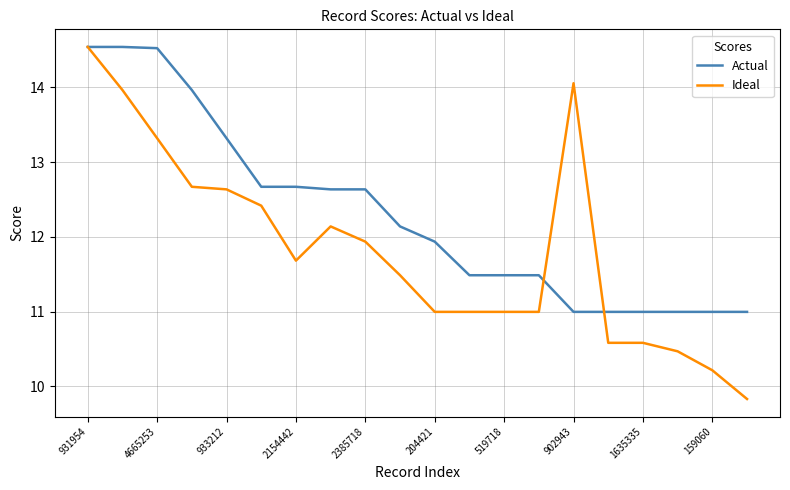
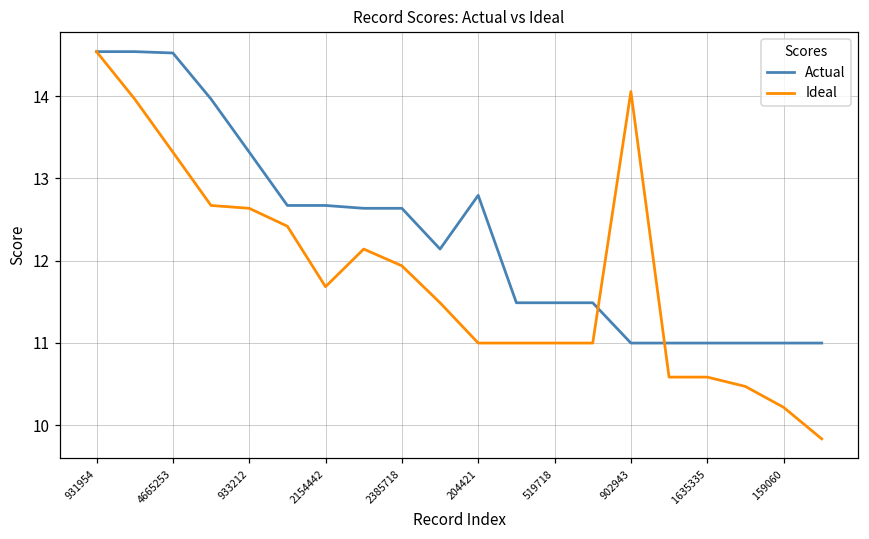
Actual, 204421: 11.9 -> 12.8
